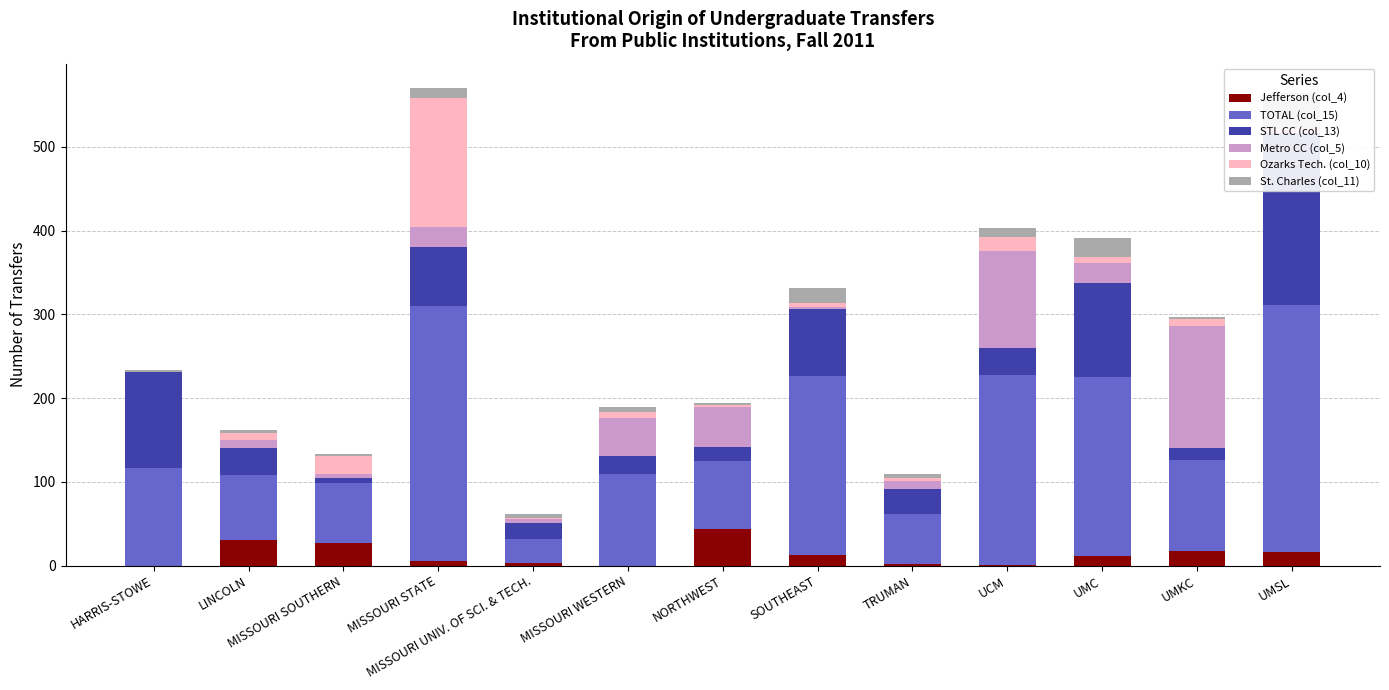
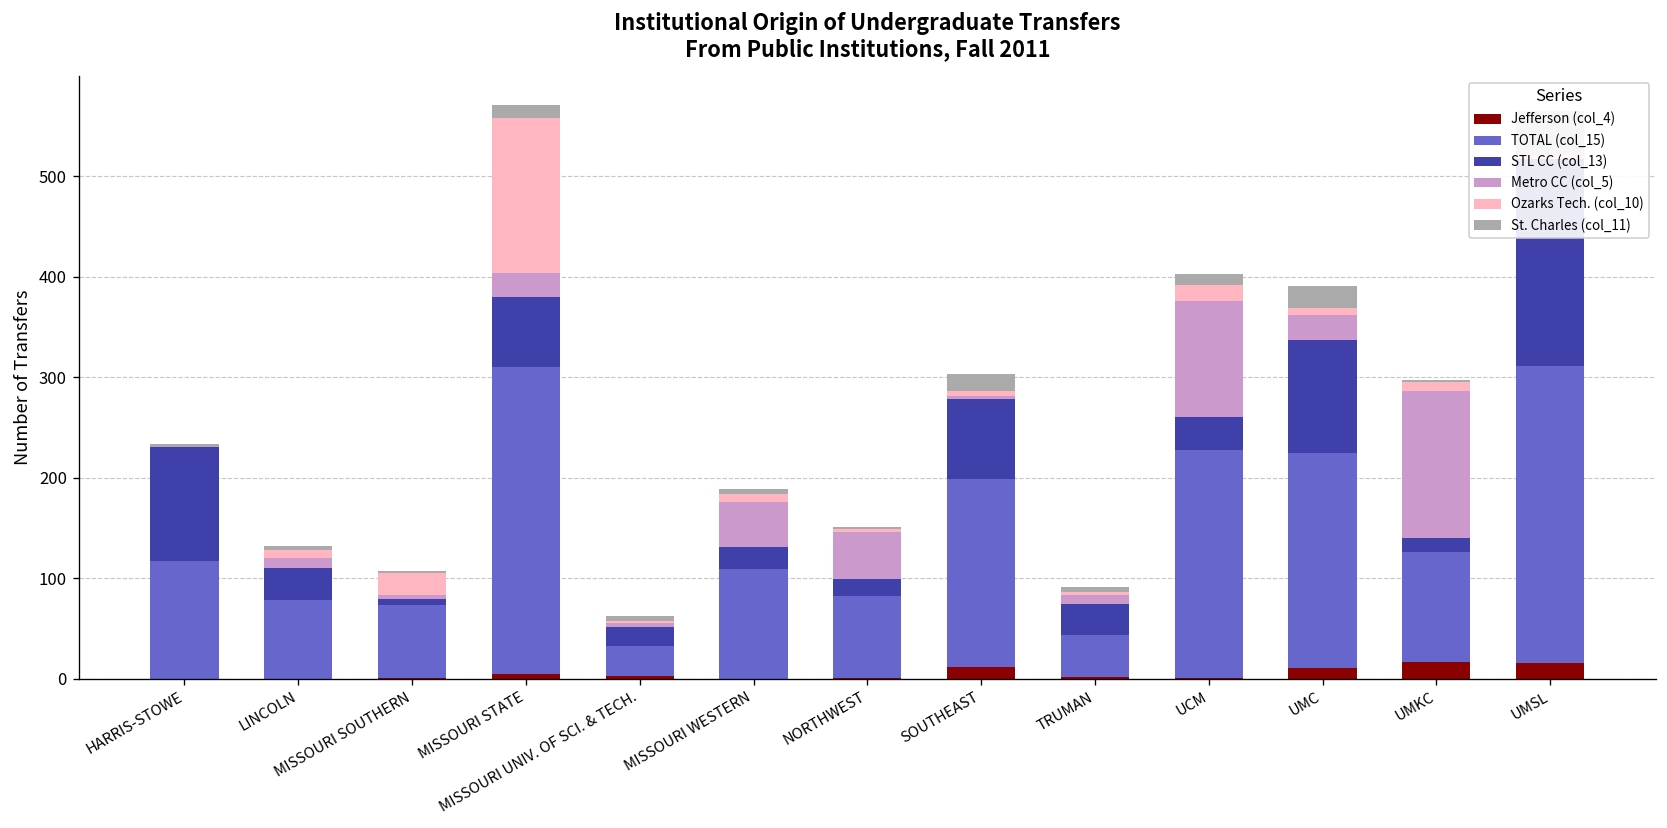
Jefferson (col_4), LINCOLN: 30 -> 0
Jefferson (col_4), MISSOURI SOUTHERN: 30 -> 0
Jefferson (col_4), NORTHWEST: 40 -> 0
TOTAL (col_15), SOUTHEAST: 220 -> 190
TOTAL (col_15), TRUMAN: 60 -> 40
